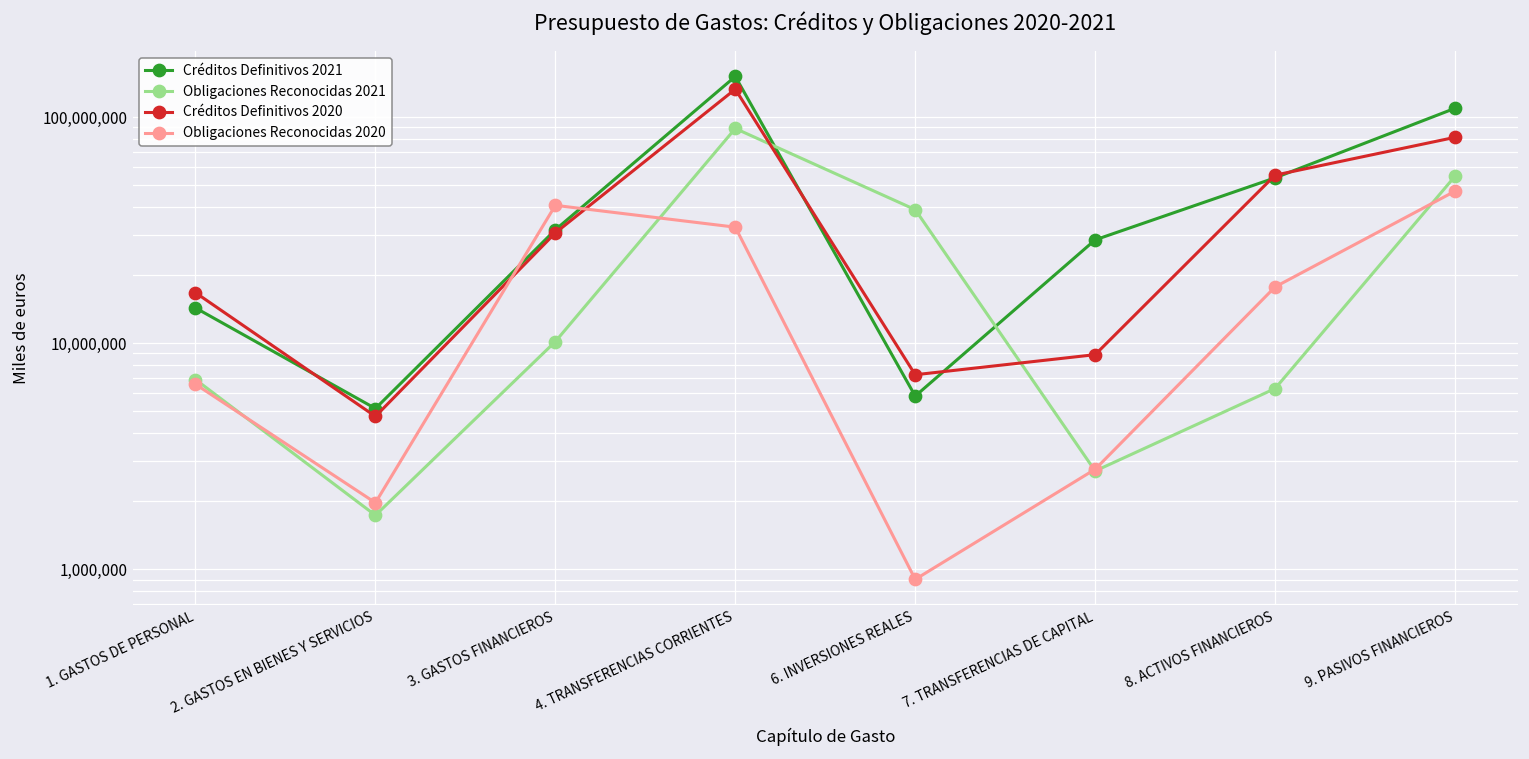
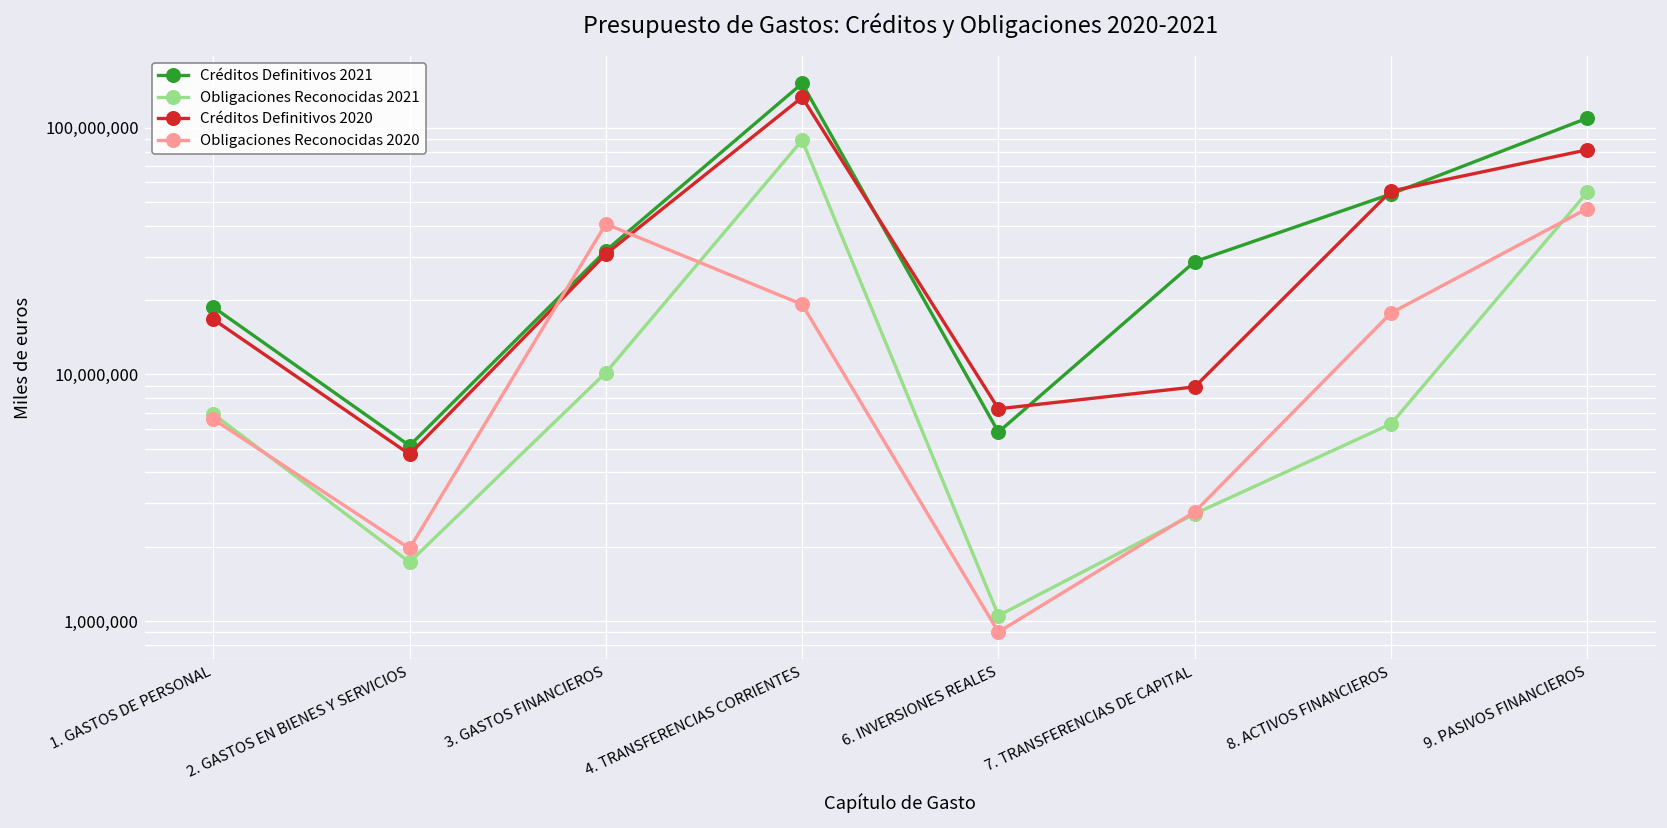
Créditos Definitivos 2021, 1. GASTOS DE PERSONAL: 14,000,000 -> 19,000,000
Obligaciones Reconocidas 2020, 4. TRANSFERENCIAS CORRIENTES: 33,000,000 -> 19,000,000
Obligaciones Reconocidas 2021, 6. INVERSIONES REALES: 39,000,000 -> 1,100,000
